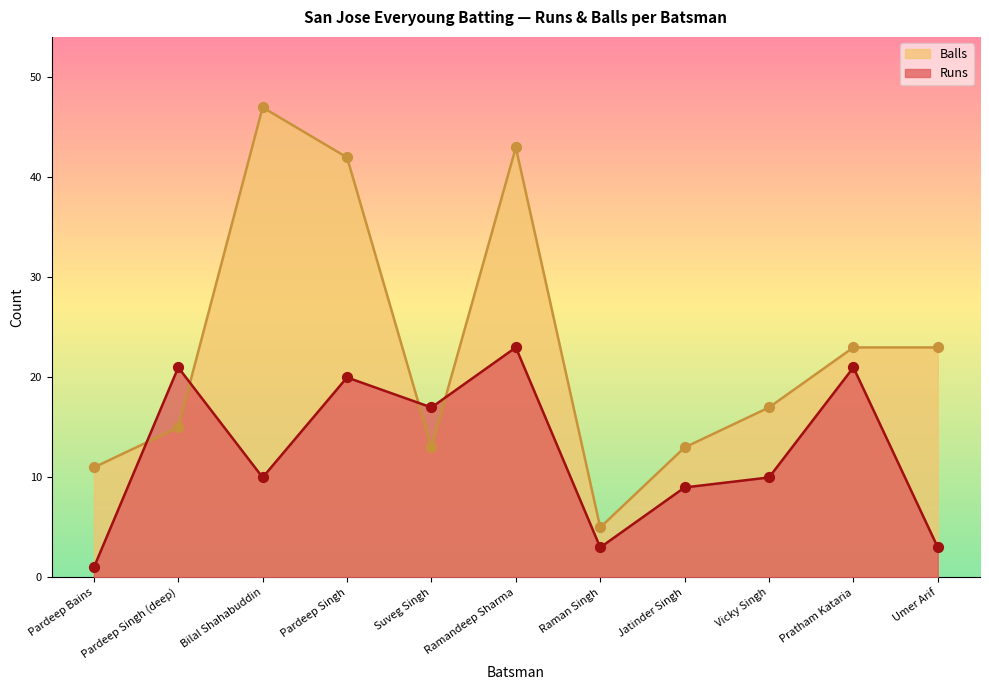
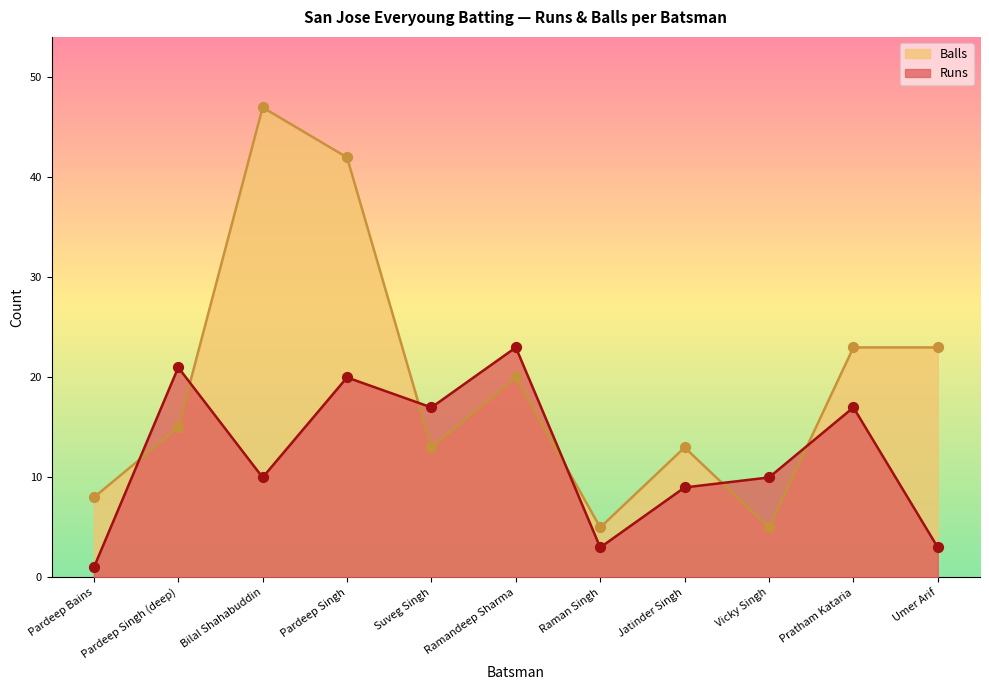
Balls, Pardeep Bains: 11 -> 8
Balls, Ramandeep Sharma: 43 -> 20
Balls, Vicky Singh: 17 -> 5
Runs, Pratham Kataria: 21 -> 17
